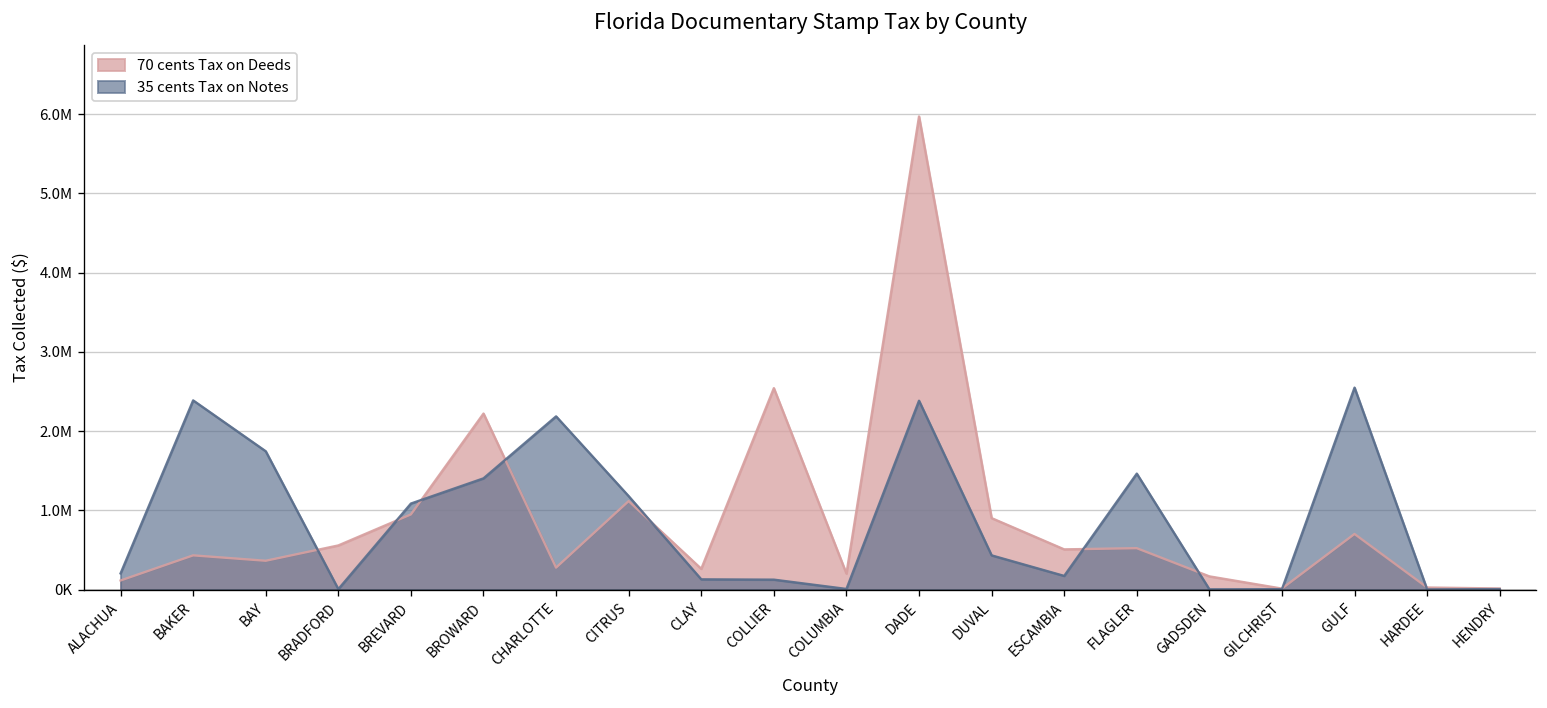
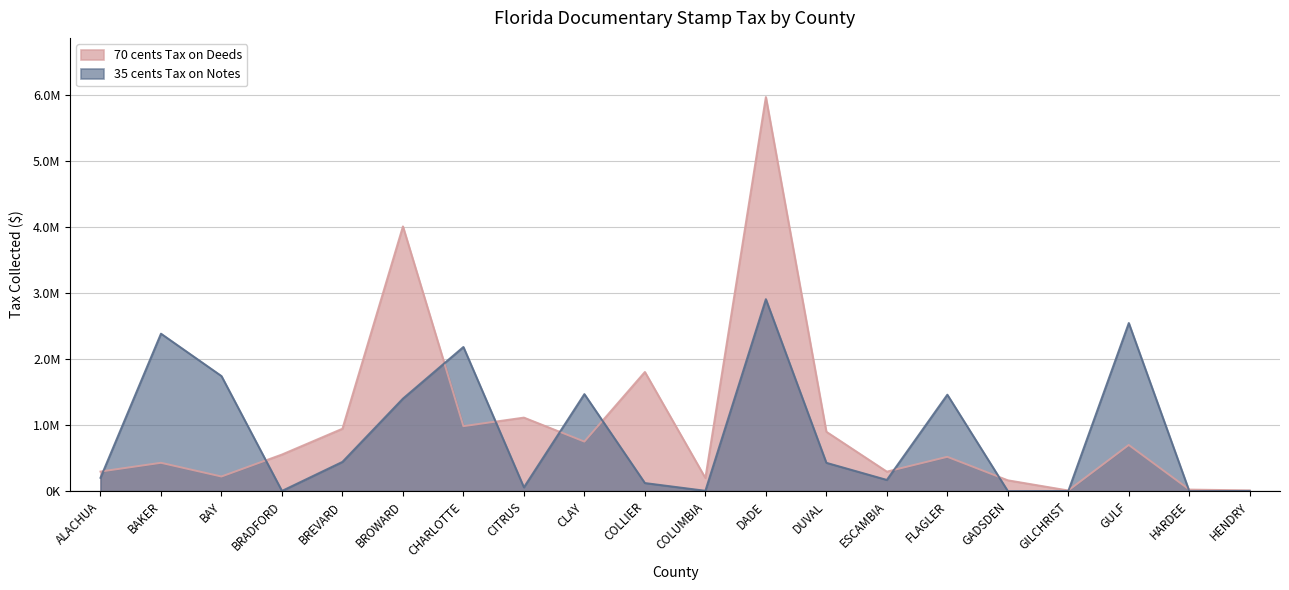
70 cents Tax on Deeds, ALACHUA: 100000 -> 300000
70 cents Tax on Deeds, BAY: 400000 -> 200000
35 cents Tax on Notes, BREVARD: 1100000 -> 400000
70 cents Tax on Deeds, BROWARD: 2200000 -> 4000000
70 cents Tax on Deeds, CHARLOTTE: 300000 -> 1000000
35 cents Tax on Notes, CITRUS: 1200000 -> 100000
70 cents Tax on Deeds, CLAY: 300000 -> 800000
35 cents Tax on Notes, CLAY: 100000 -> 1500000
70 cents Tax on Deeds, COLLIER: 2500000 -> 1800000
35 cents Tax on Notes, DADE: 2400000 -> 2900000
70 cents Tax on Deeds, ESCAMBIA: 500000 -> 300000
